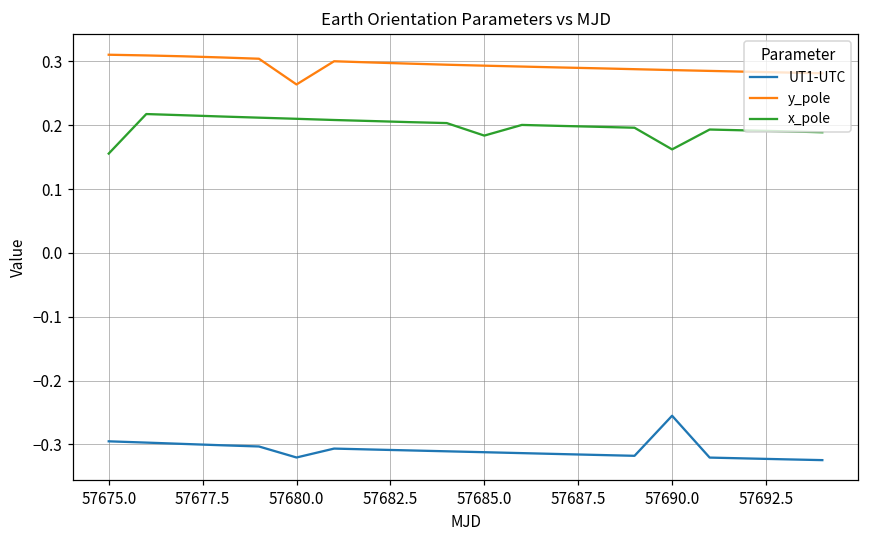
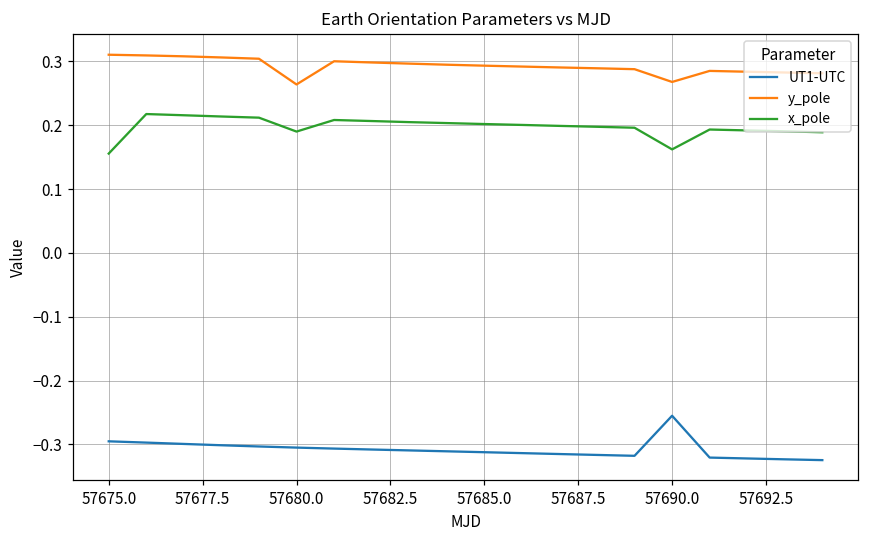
UT1-UTC, 57680.0: -0.32 -> -0.30
x_pole, 57680.0: 0.21 -> 0.19
x_pole, 57685.0: 0.18 -> 0.20
y_pole, 57690.0: 0.29 -> 0.27
